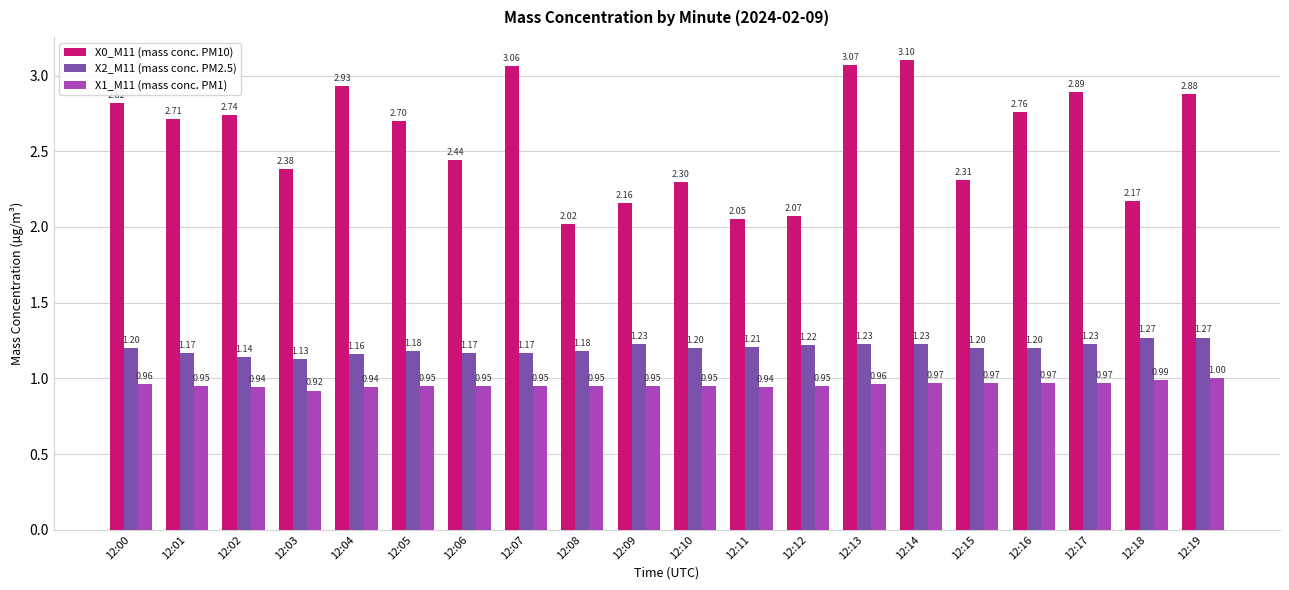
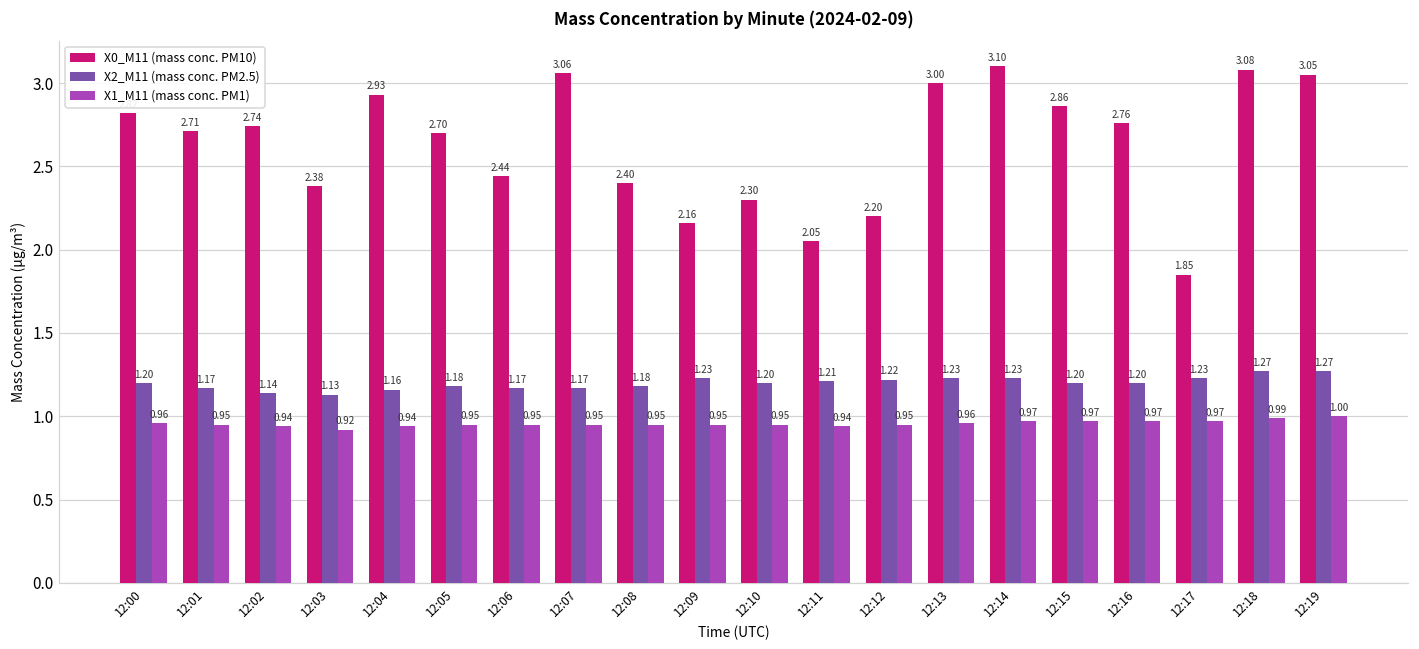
X0_M11 (mass conc. PM10), 12:08: 2.02 -> 2.40
X0_M11 (mass conc. PM10), 12:12: 2.07 -> 2.20
X0_M11 (mass conc. PM10), 12:13: 3.07 -> 3.00
X0_M11 (mass conc. PM10), 12:15: 2.31 -> 2.86
X0_M11 (mass conc. PM10), 12:17: 2.89 -> 1.85
X0_M11 (mass conc. PM10), 12:18: 2.17 -> 3.08
X0_M11 (mass conc. PM10), 12:19: 2.88 -> 3.05
